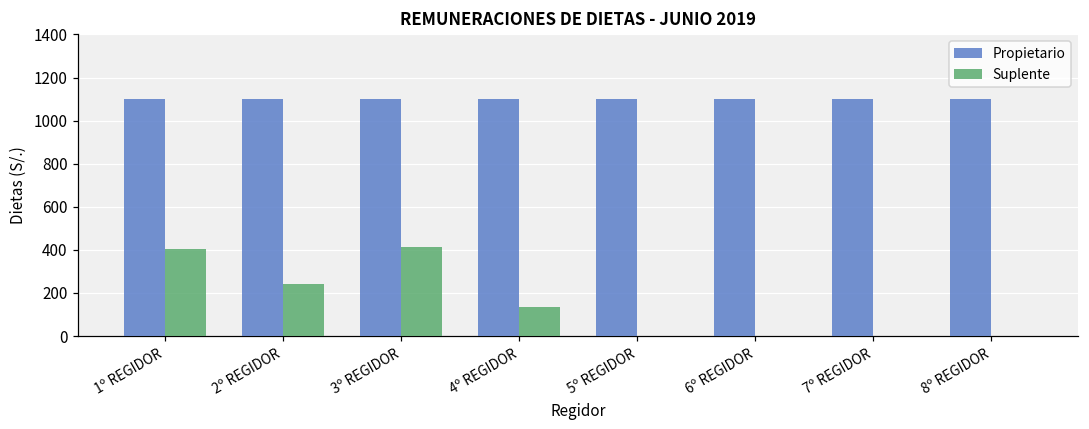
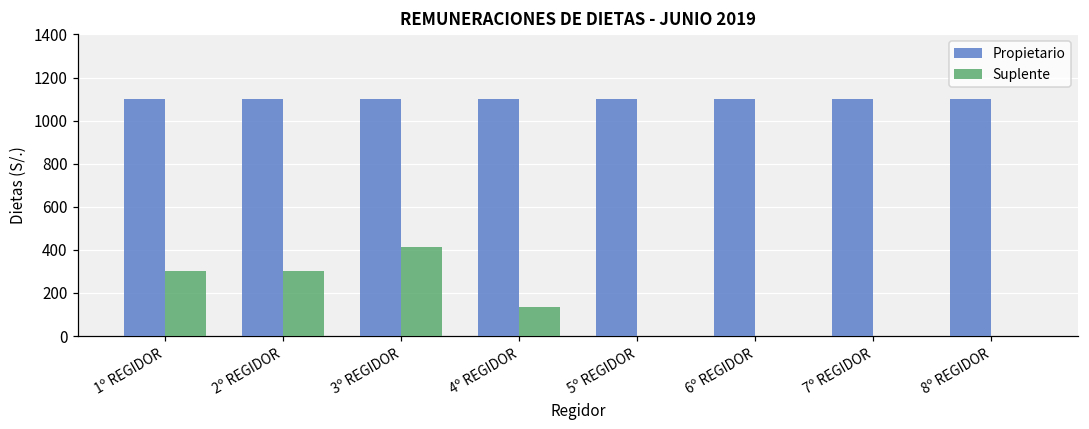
Suplente, 1º REGIDOR: 410 -> 300
Suplente, 2º REGIDOR: 240 -> 300
